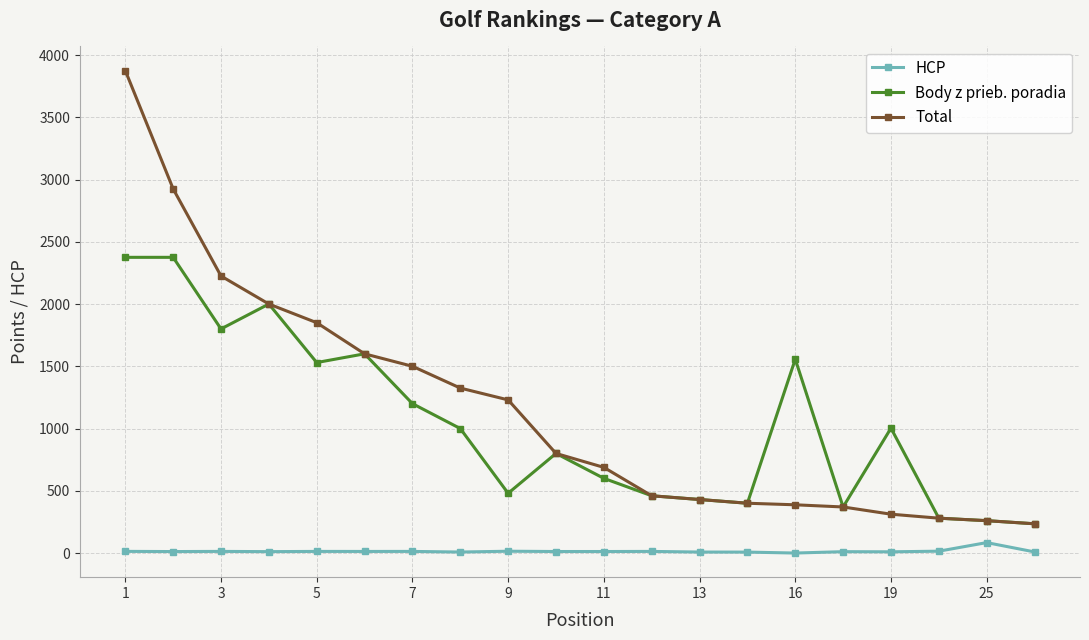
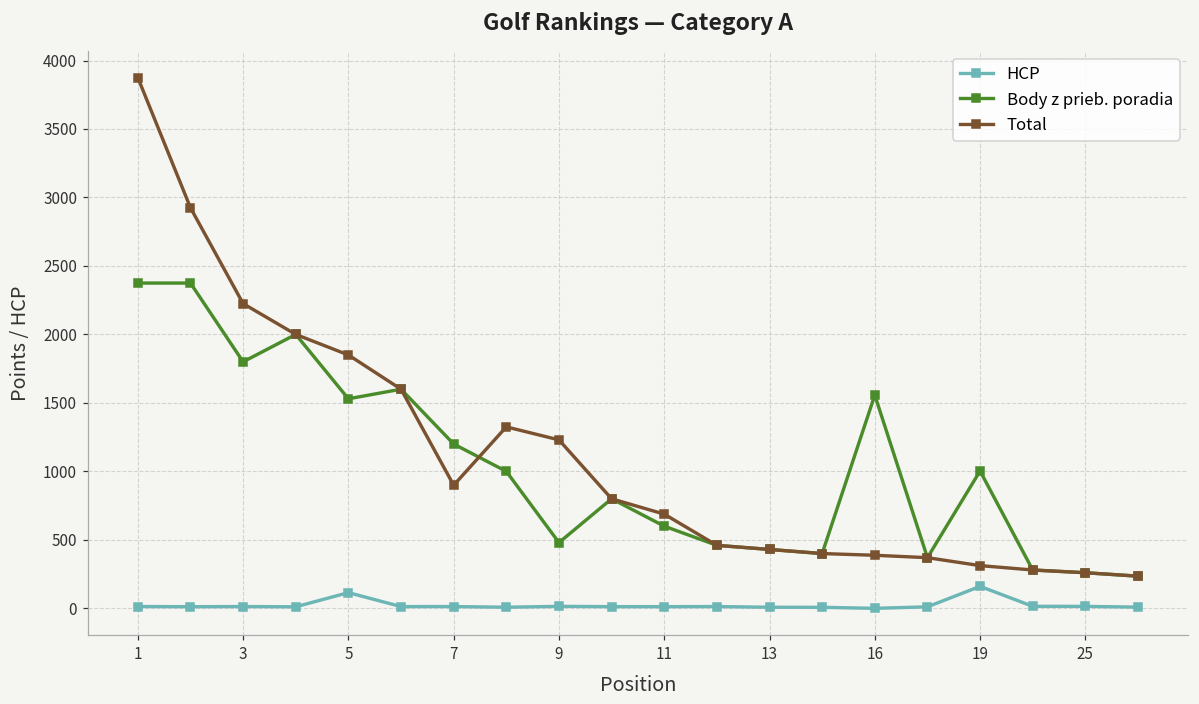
HCP, 5: 10 -> 110
Total, 7: 1500 -> 900
HCP, 19: 10 -> 160
HCP, 25: 80 -> 10
